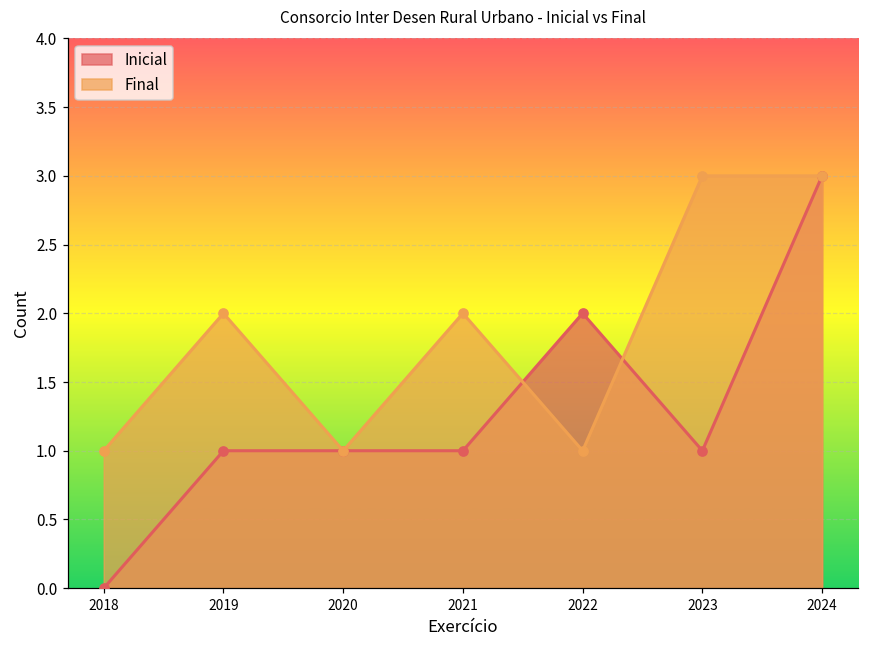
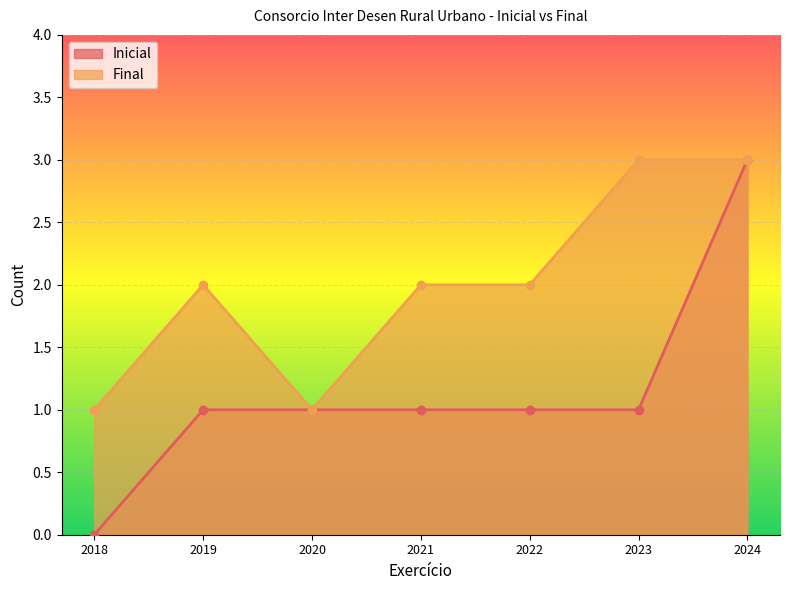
Inicial, 2022: 2 -> 1
Final, 2022: 1 -> 2
